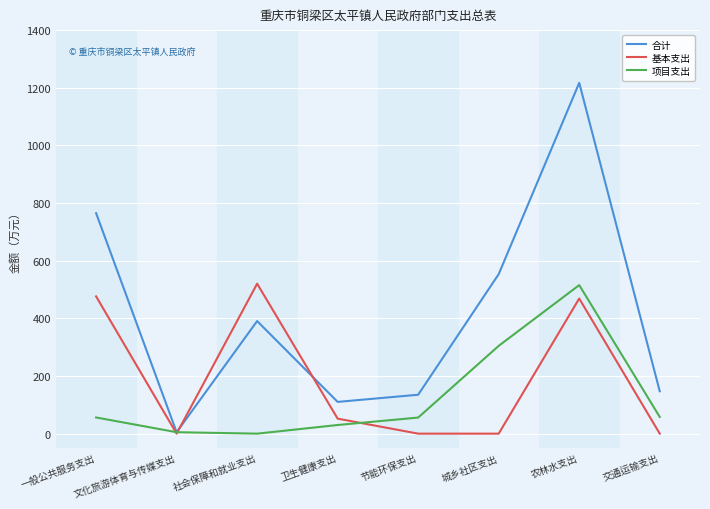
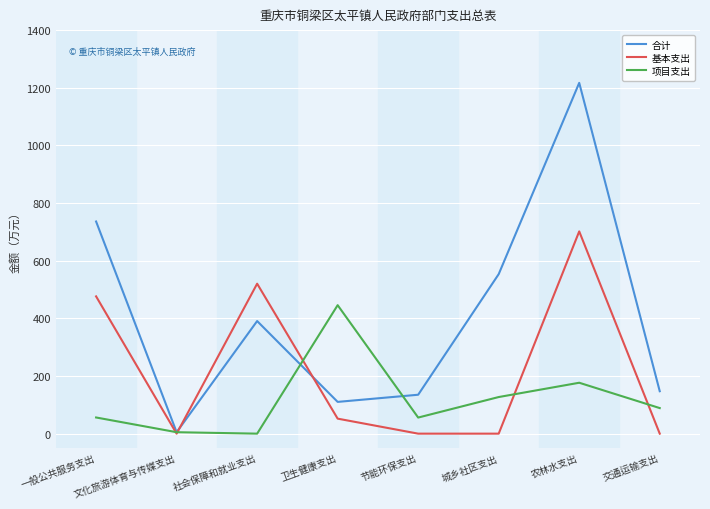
合计, 一般公共服务支出: 760 -> 740
项目支出, 卫生健康支出: 30 -> 450
项目支出, 城乡社区支出: 300 -> 130
基本支出, 农林水支出: 470 -> 700
项目支出, 农林水支出: 520 -> 180
项目支出, 交通运输支出: 60 -> 90
